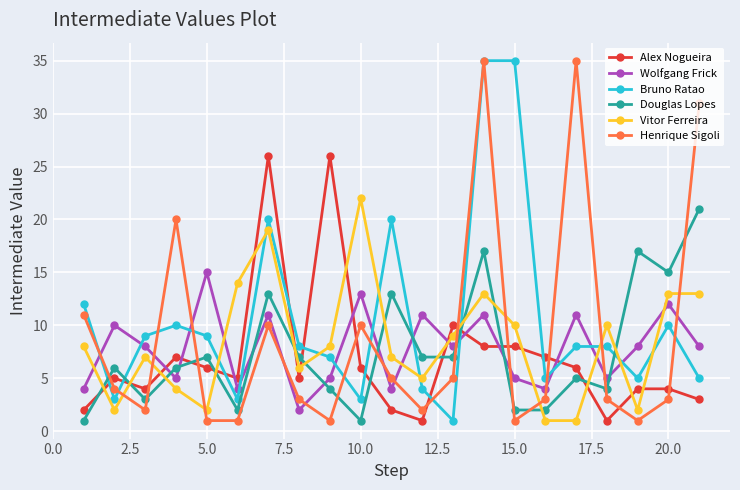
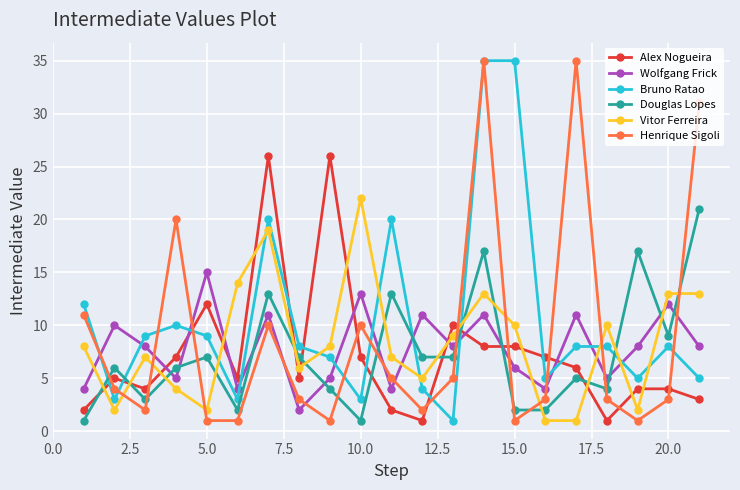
Alex Nogueira, 5.0: 6 -> 12
Alex Nogueira, 10.0: 6 -> 7
Wolfgang Frick, 15.0: 5 -> 6
Bruno Ratao, 20.0: 10 -> 8
Douglas Lopes, 20.0: 15 -> 9
